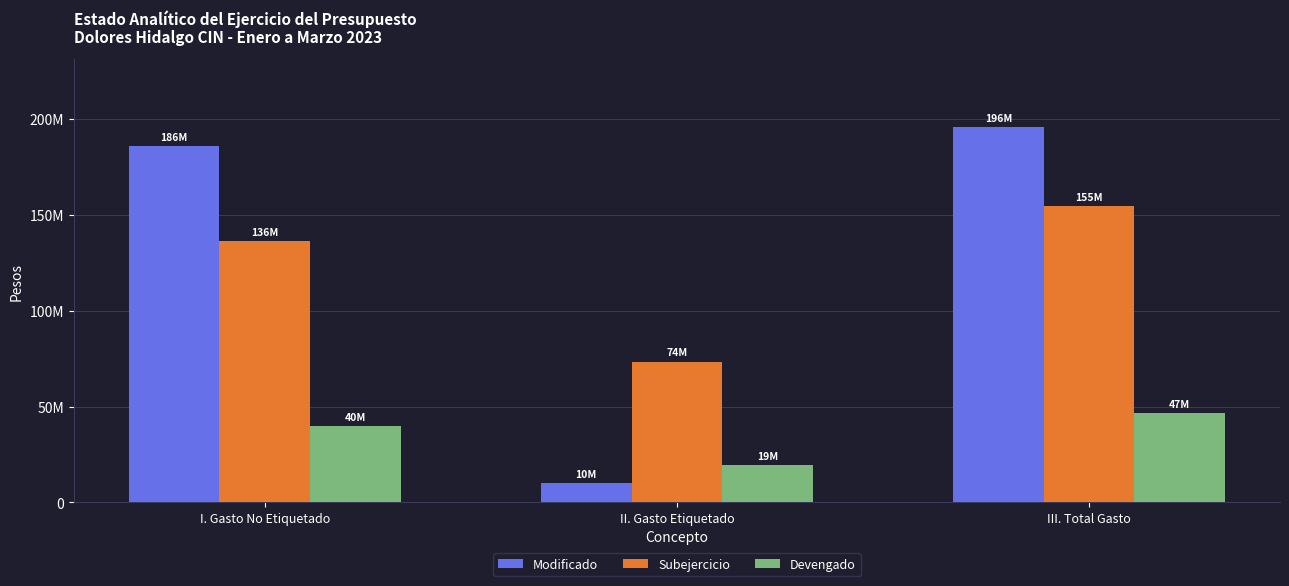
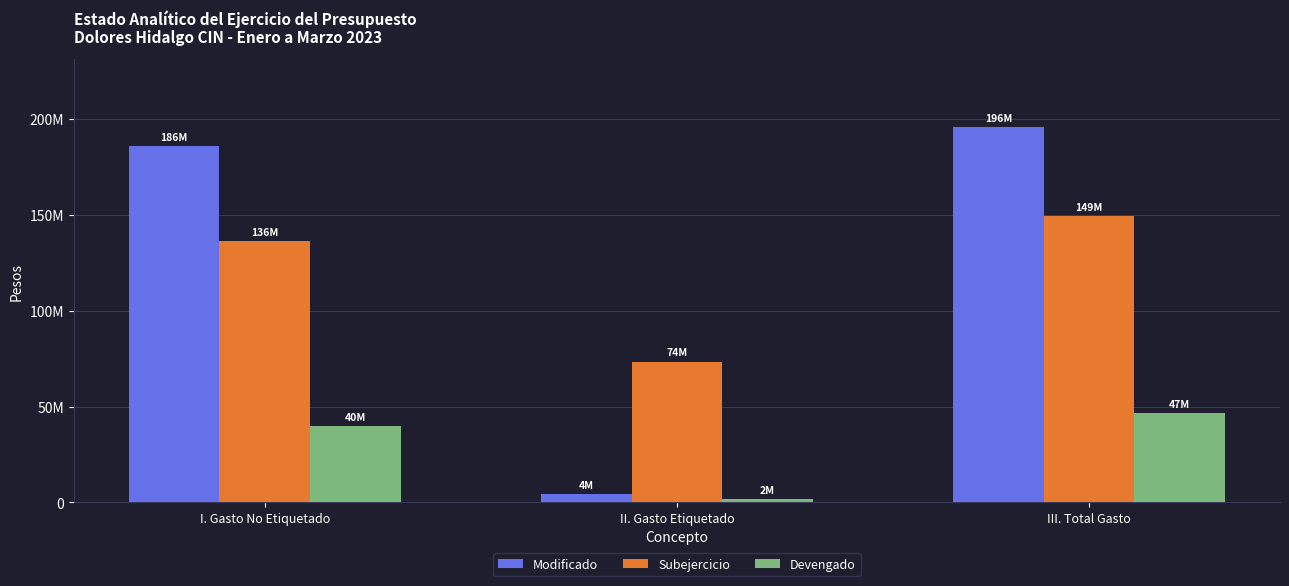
Modificado, II. Gasto Etiquetado: 10M -> 4M
Devengado, II. Gasto Etiquetado: 19M -> 2M
Subejercicio, III. Total Gasto: 155M -> 149M
